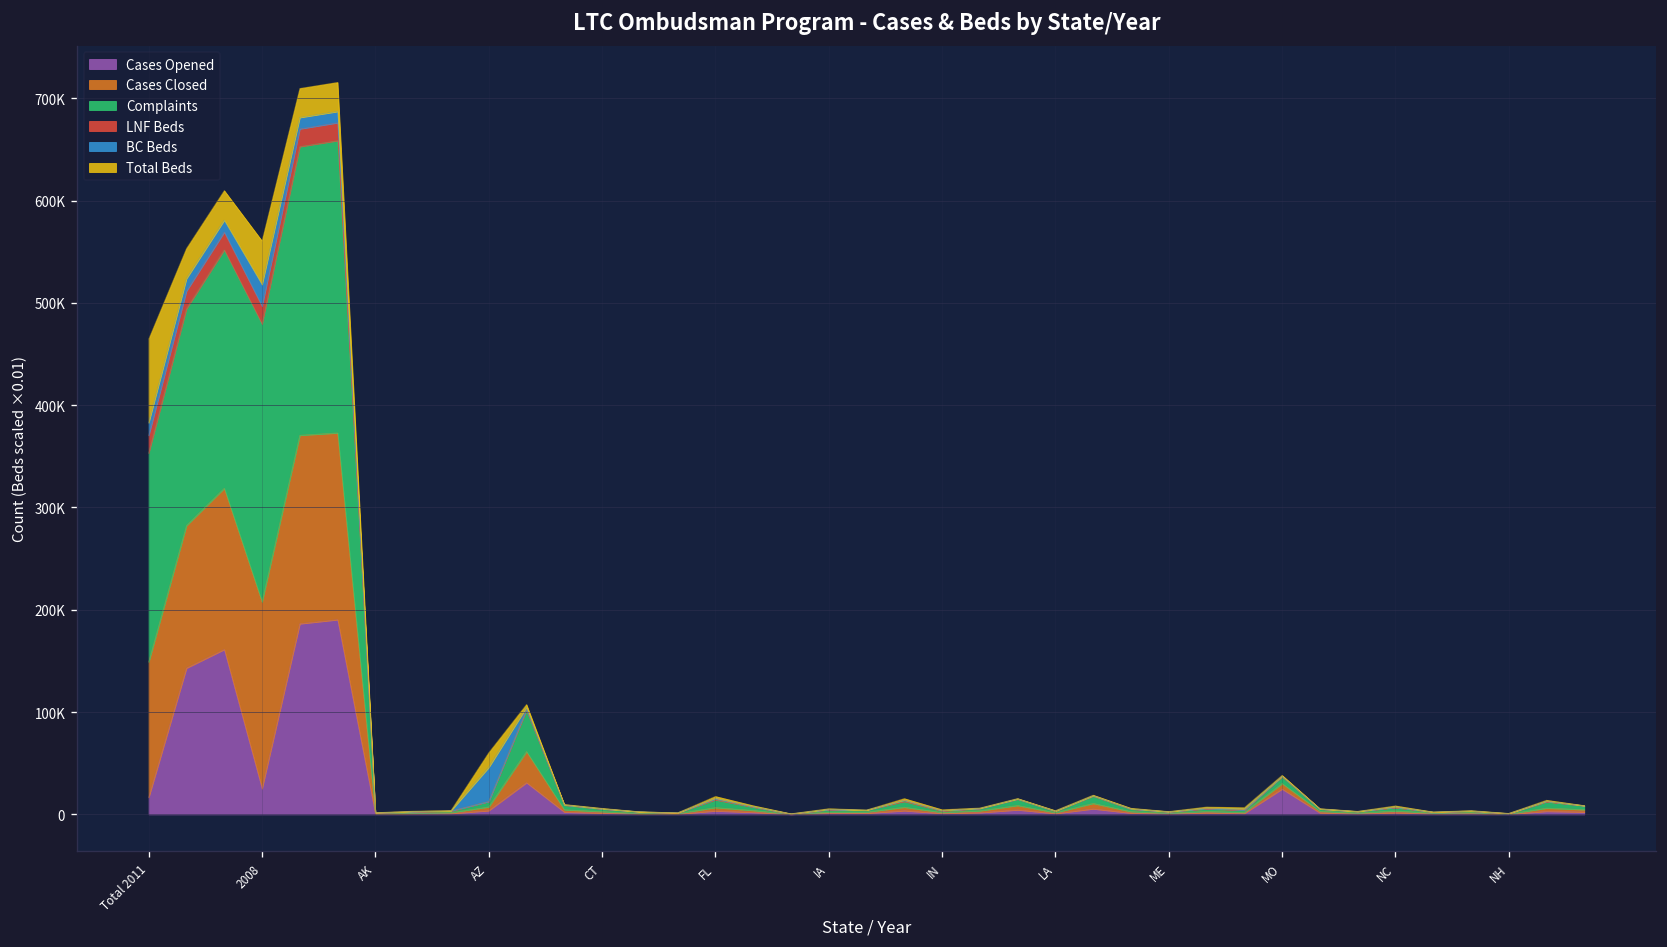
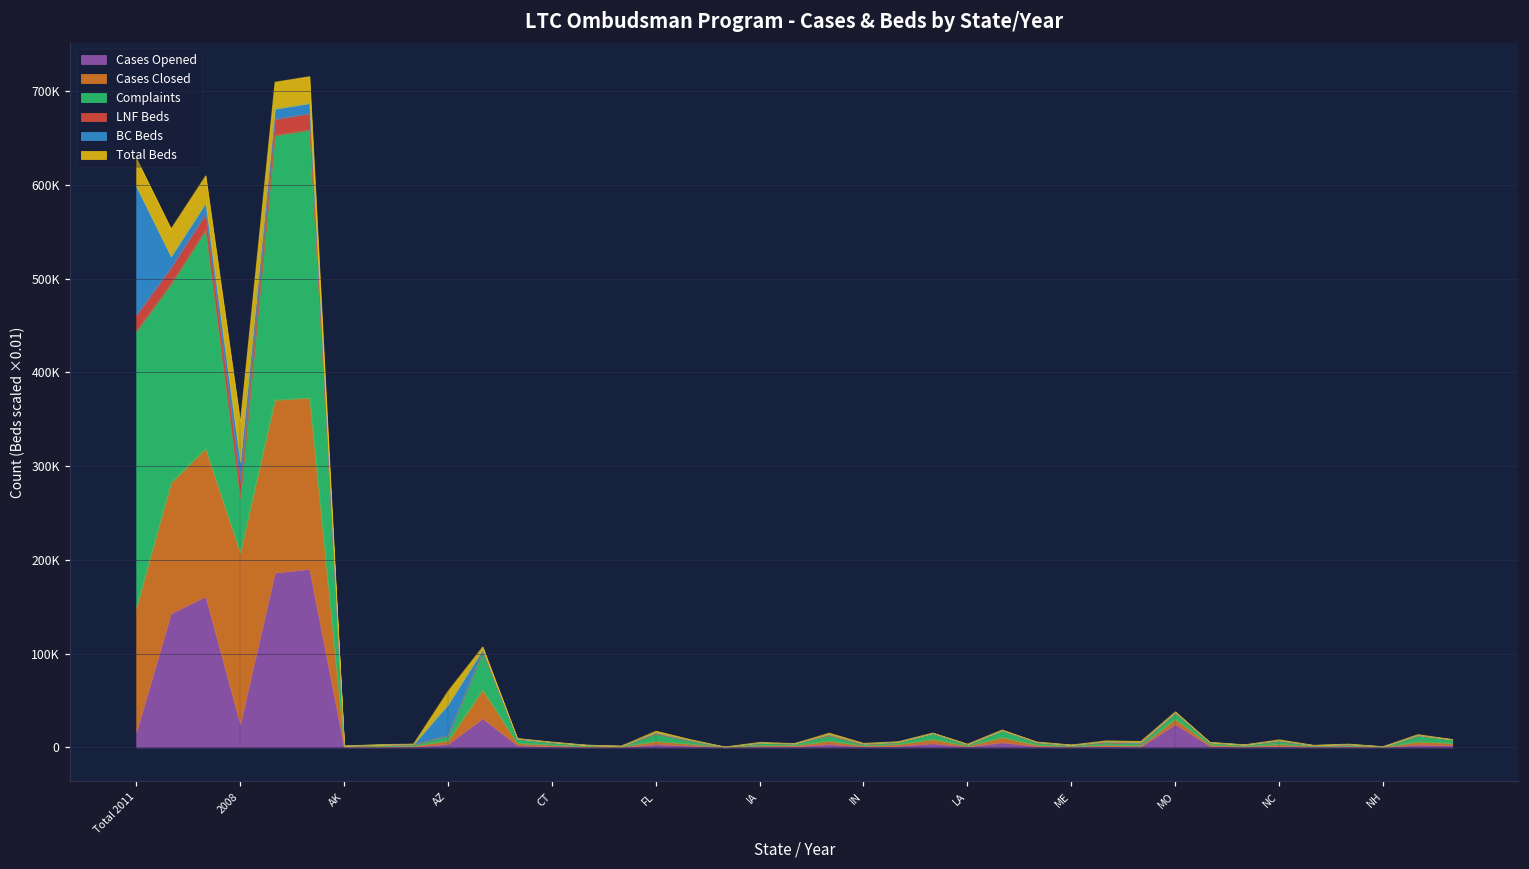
Complaints, Total 2011: 200000 -> 290000
BC Beds, Total 2011: 10000 -> 140000
Total Beds, Total 2011: 80000 -> 30000
Complaints, 2008: 270000 -> 60000
